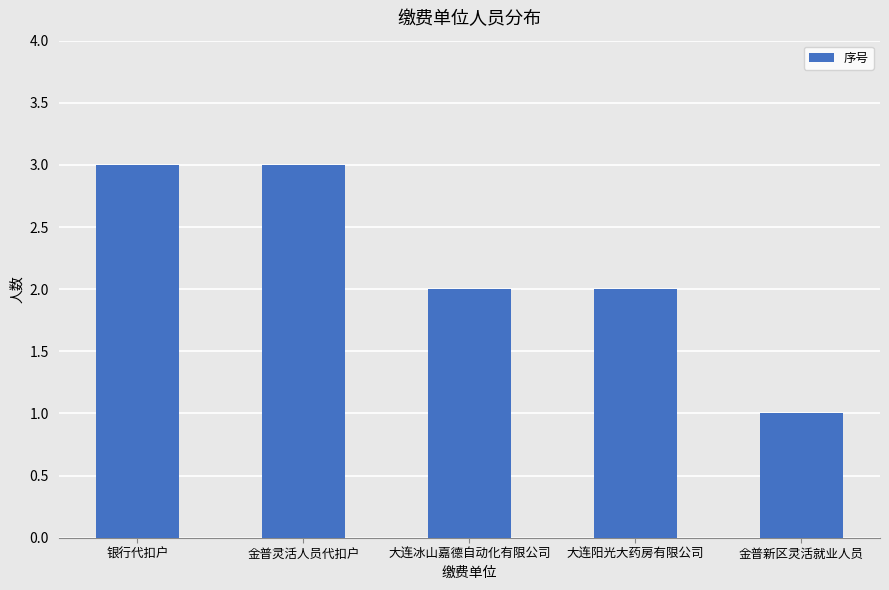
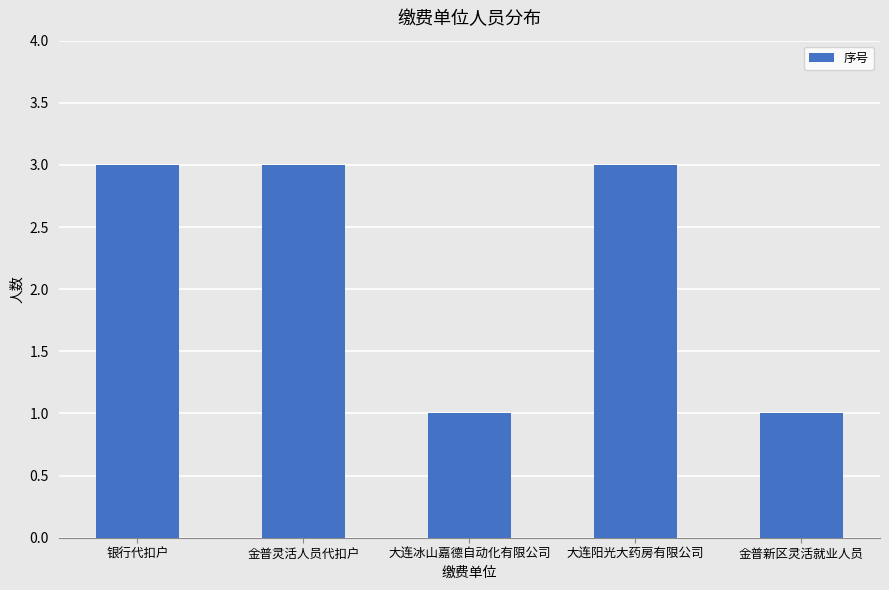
大连冰山嘉德自动化有限公司: 2 -> 1
大连阳光大药房有限公司: 2 -> 3
